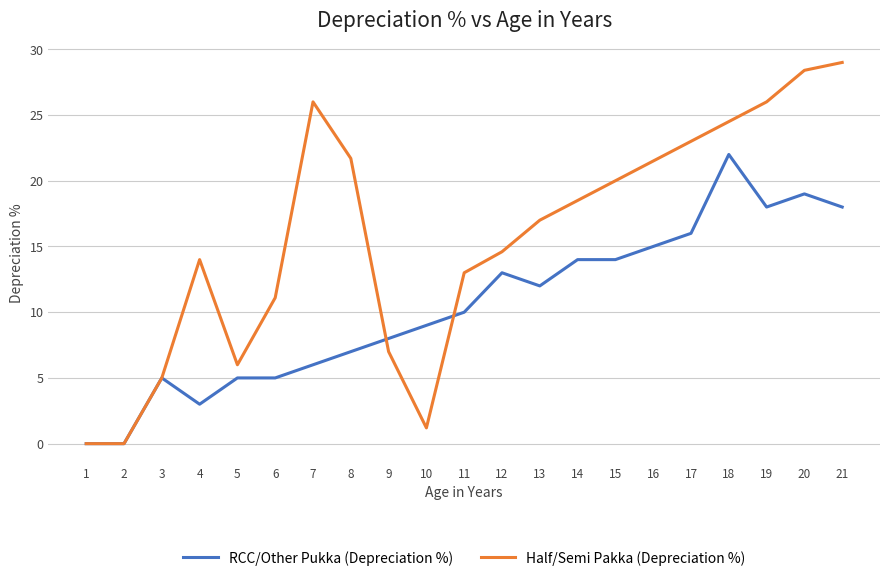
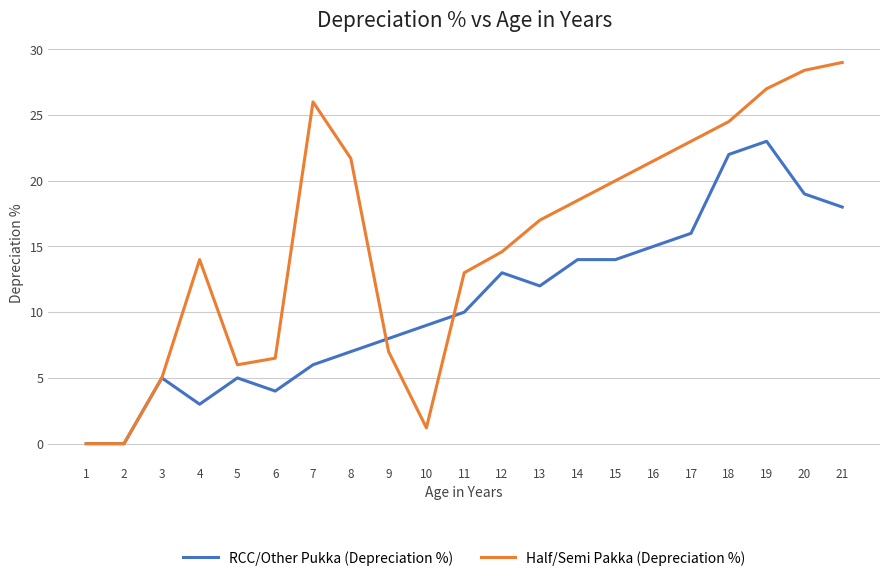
RCC/Other Pukka (Depreciation %), 6: 5 -> 4
Half/Semi Pakka (Depreciation %), 6: 11.1 -> 6.5
RCC/Other Pukka (Depreciation %), 19: 18 -> 23
Half/Semi Pakka (Depreciation %), 19: 26 -> 27
